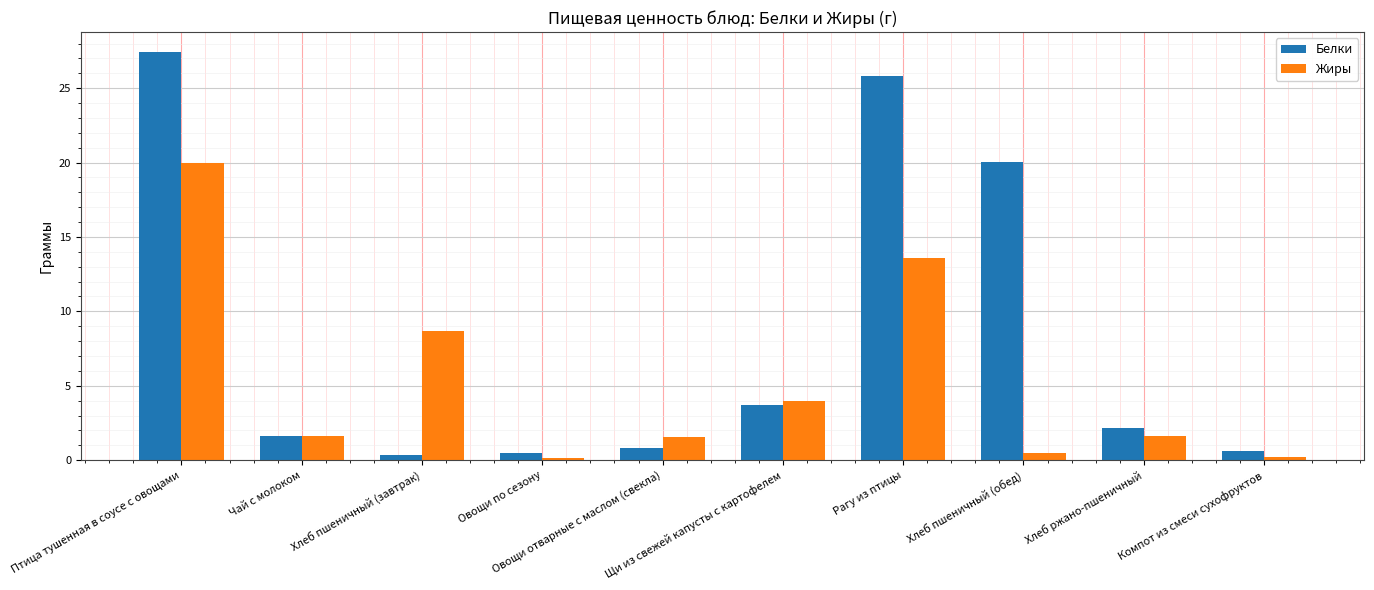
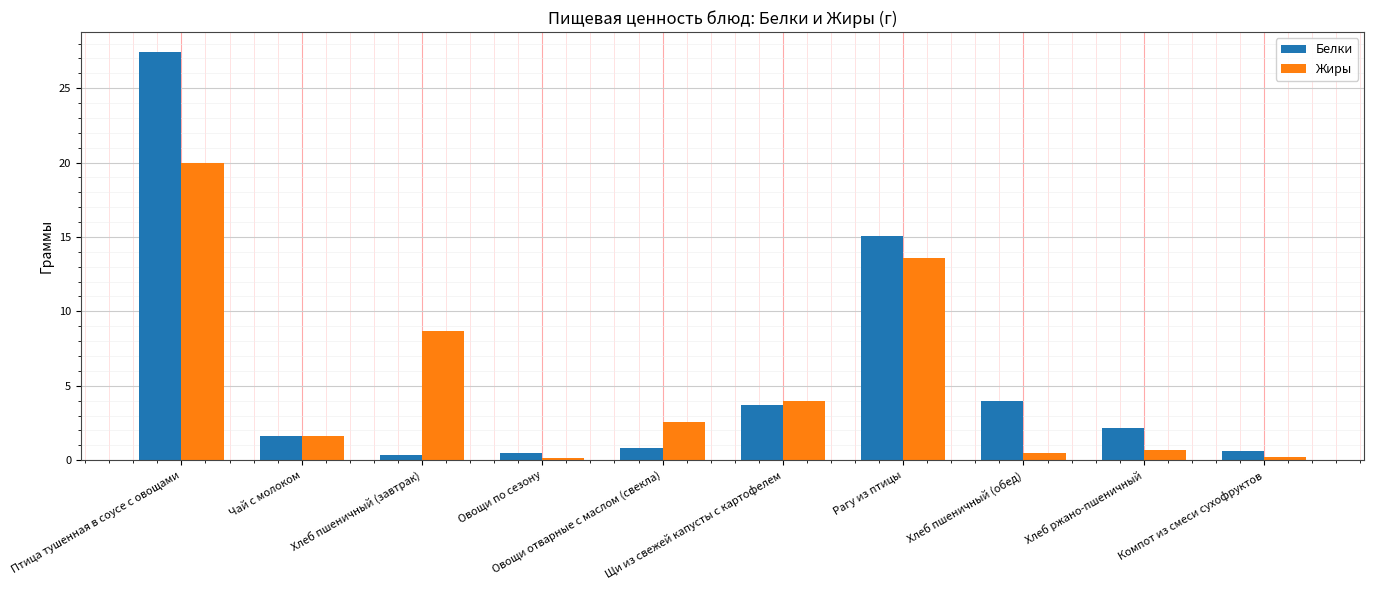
Жиры, Овощи отварные с маслом (свекла): 1.6 -> 2.6
Белки, Рагу из птицы: 25.8 -> 15.1
Белки, Хлеб пшеничный (обед): 20.0 -> 4.0
Жиры, Хлеб ржано-пшеничный: 1.7 -> 0.7
